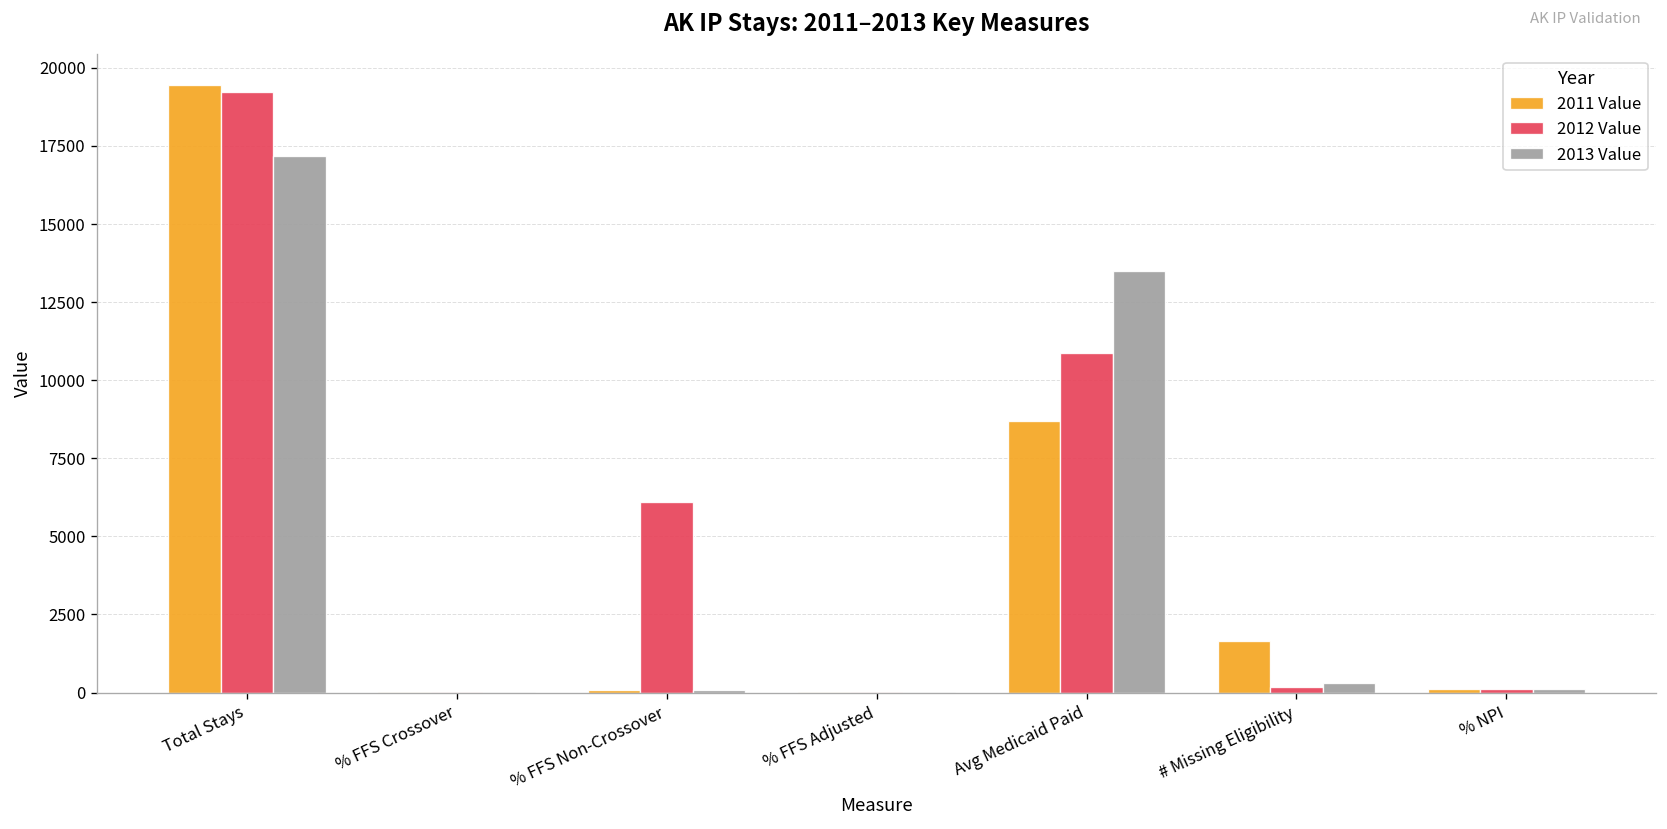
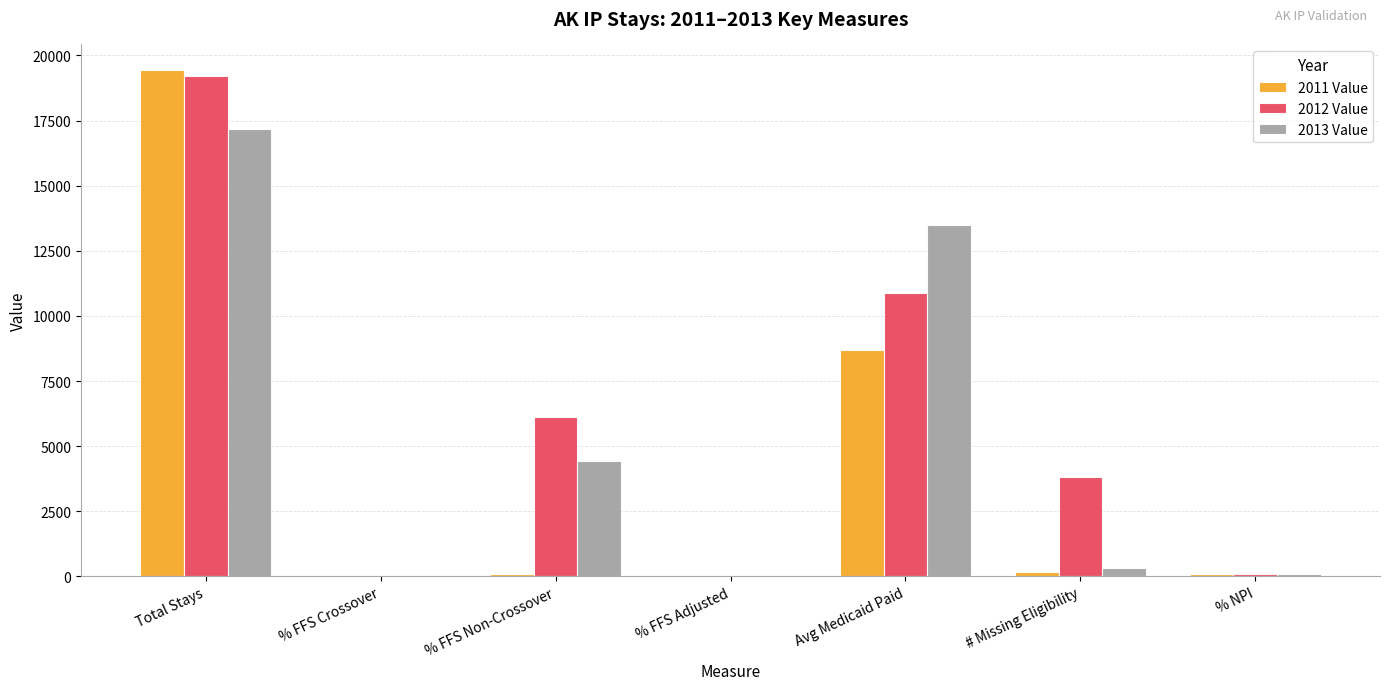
2013 Value, % FFS Non-Crossover: 100 -> 4400
2011 Value, # Missing Eligibility: 1700 -> 200
2012 Value, # Missing Eligibility: 200 -> 3800
